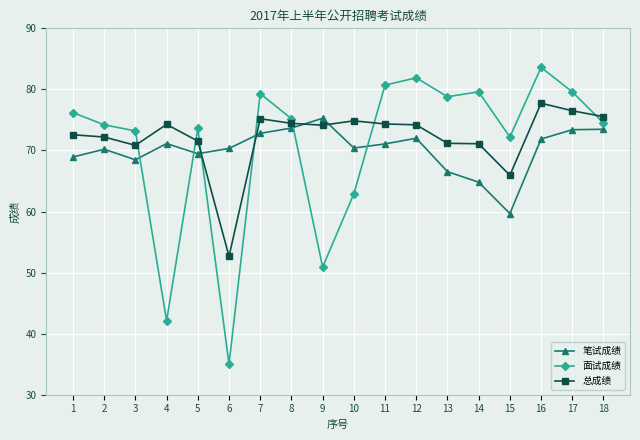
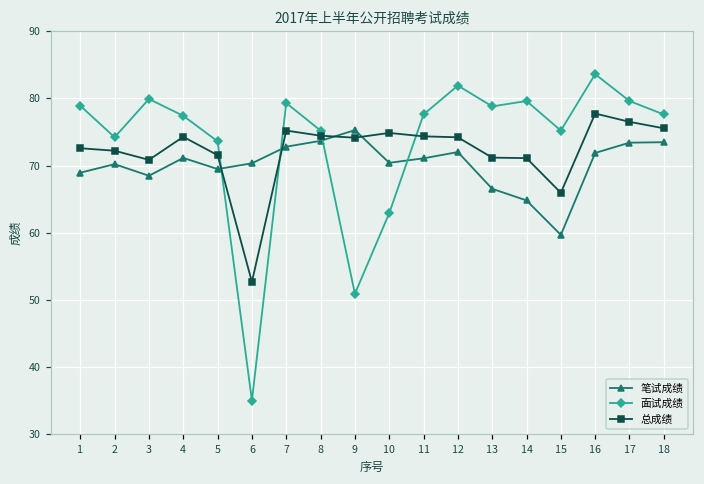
面试成绩, 1: 76 -> 79
面试成绩, 3: 73 -> 80
面试成绩, 4: 42 -> 77
面试成绩, 11: 81 -> 78
面试成绩, 15: 72 -> 75
面试成绩, 18: 75 -> 78
